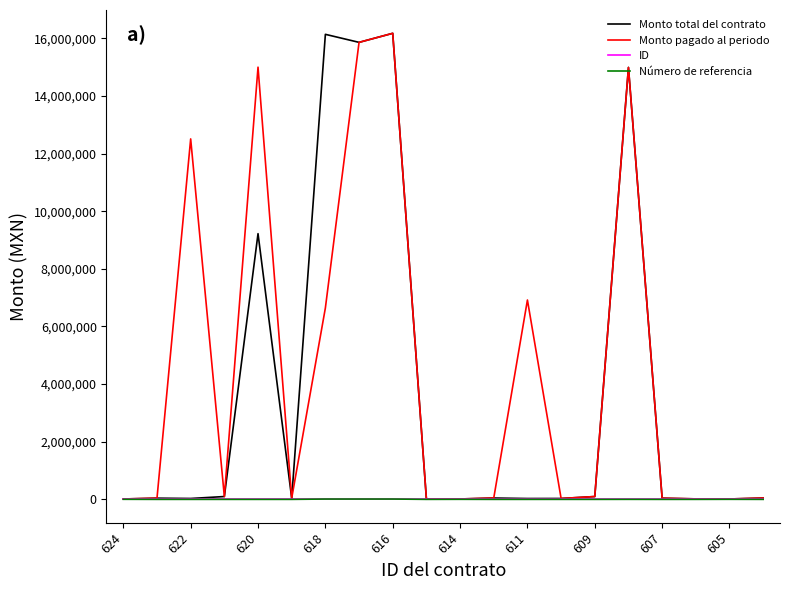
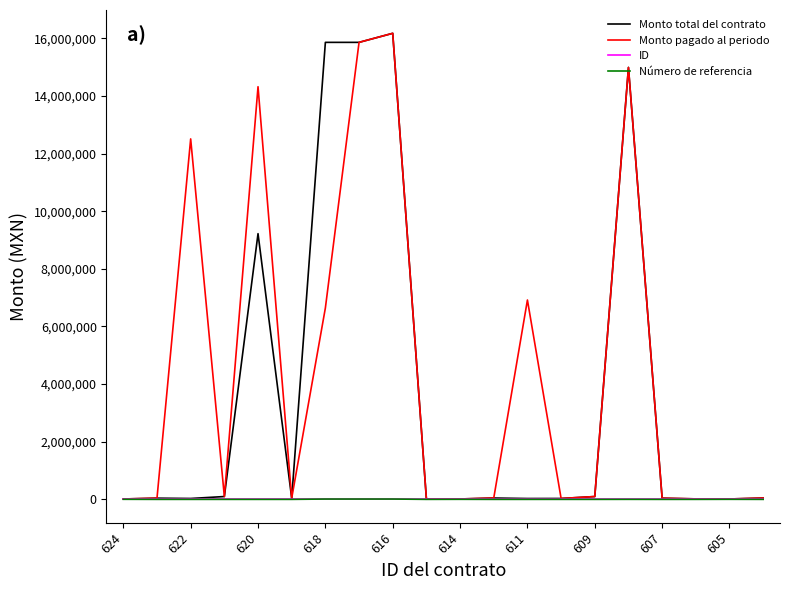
Monto pagado al periodo, 620: 15,000,000 -> 14,300,000
Monto total del contrato, 618: 16,100,000 -> 15,900,000
